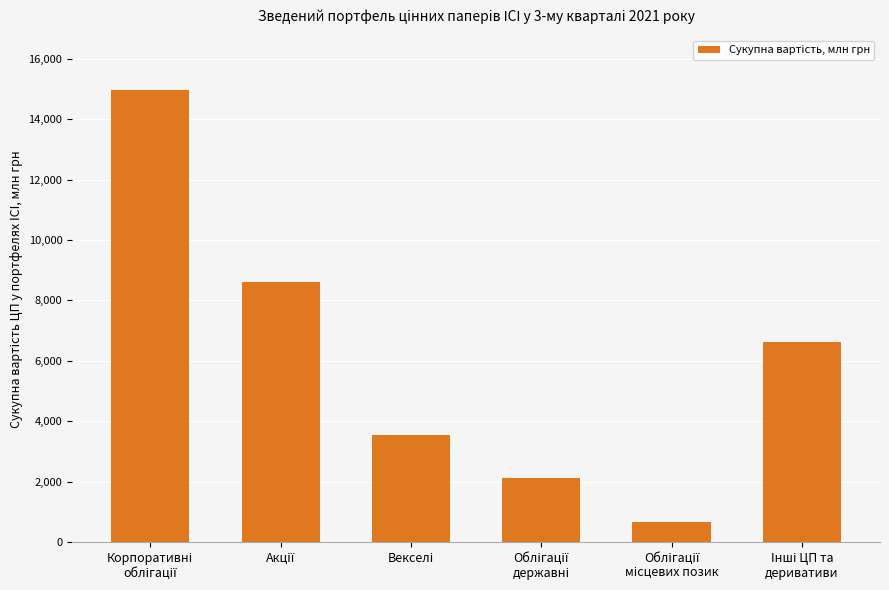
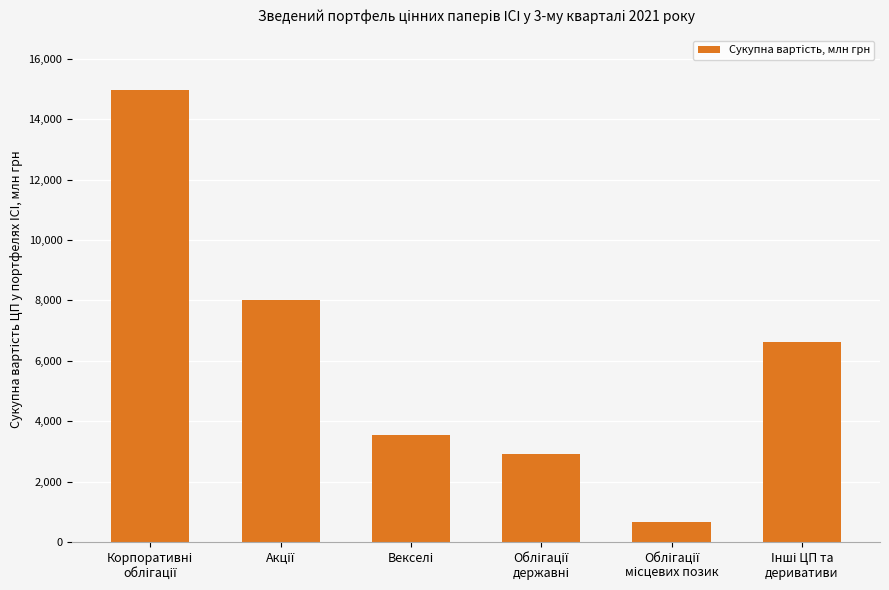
Акції: 8,600 -> 8,000
Облігації державні: 2,100 -> 2,900
